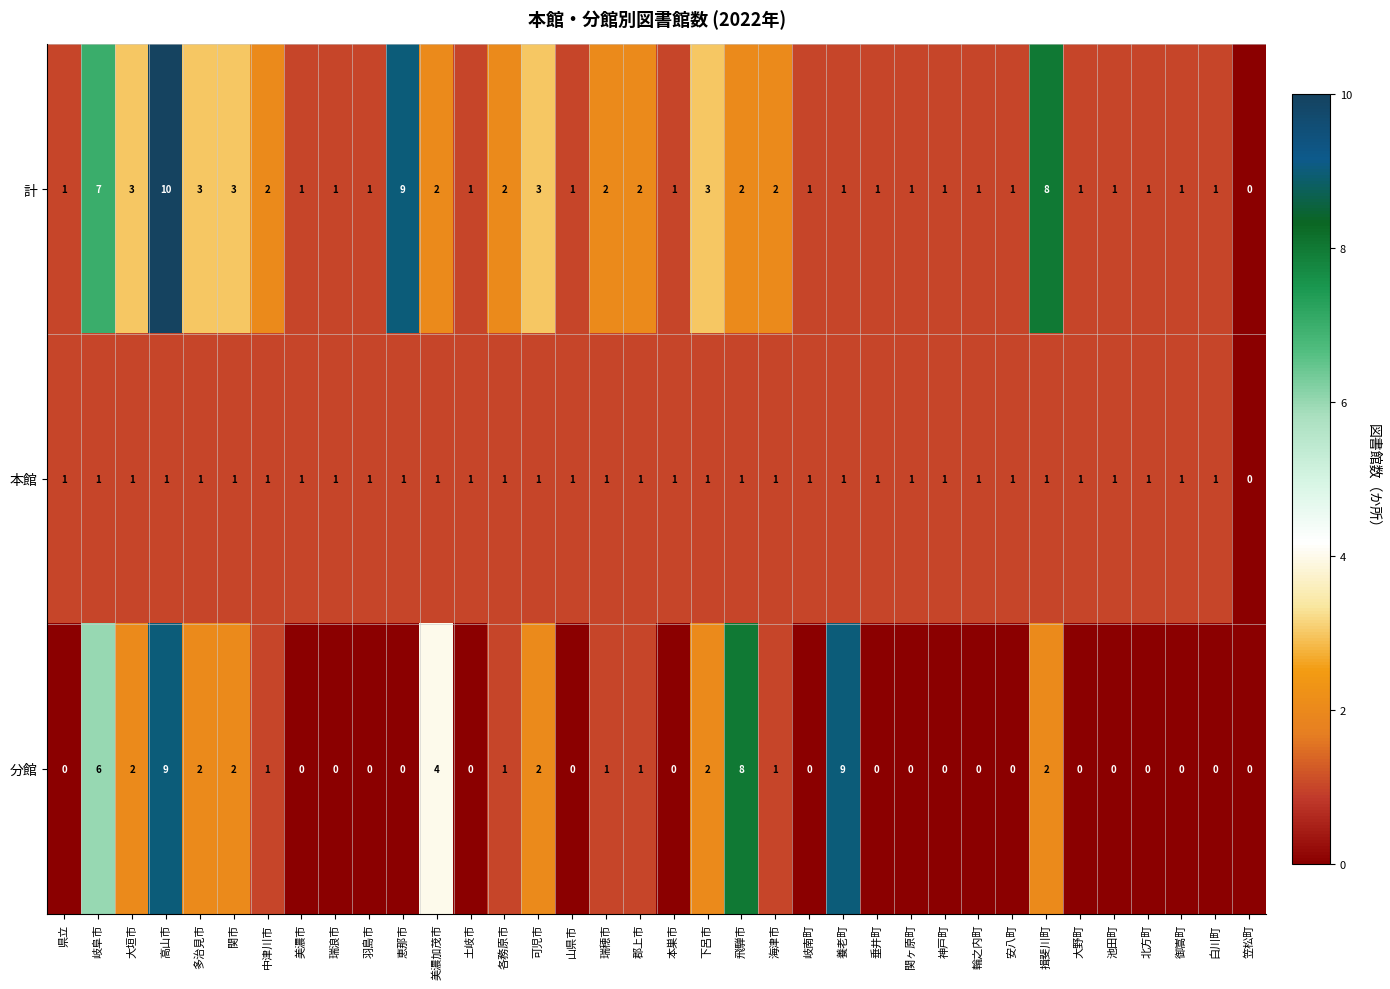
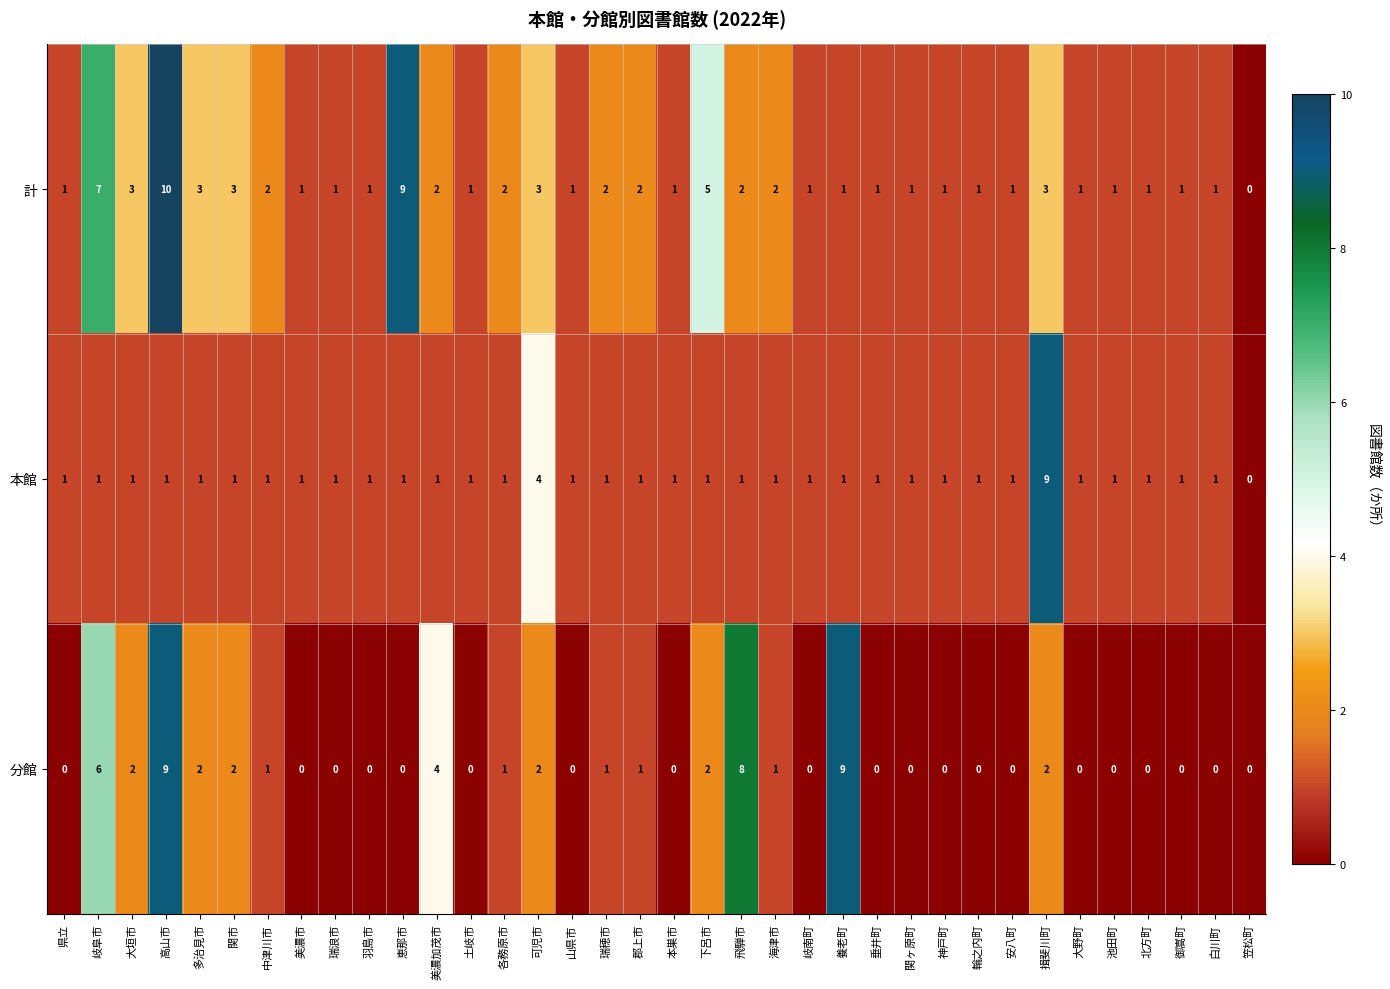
計, 下呂市: 3 -> 5
計, 揖斐川町: 8 -> 3
本館, 可児市: 1 -> 4
本館, 揖斐川町: 1 -> 9
